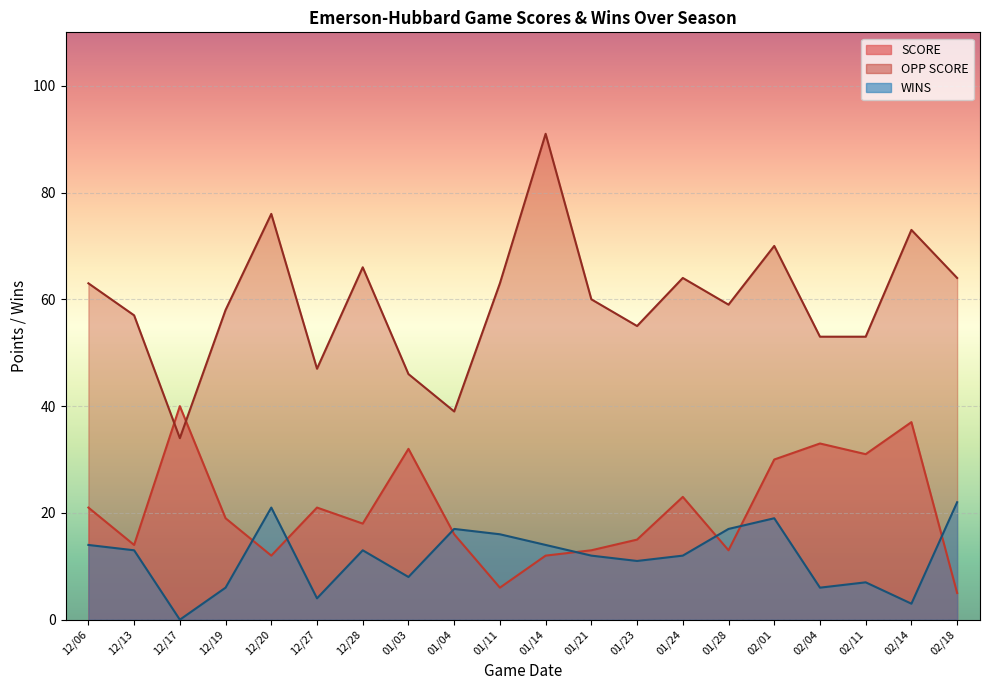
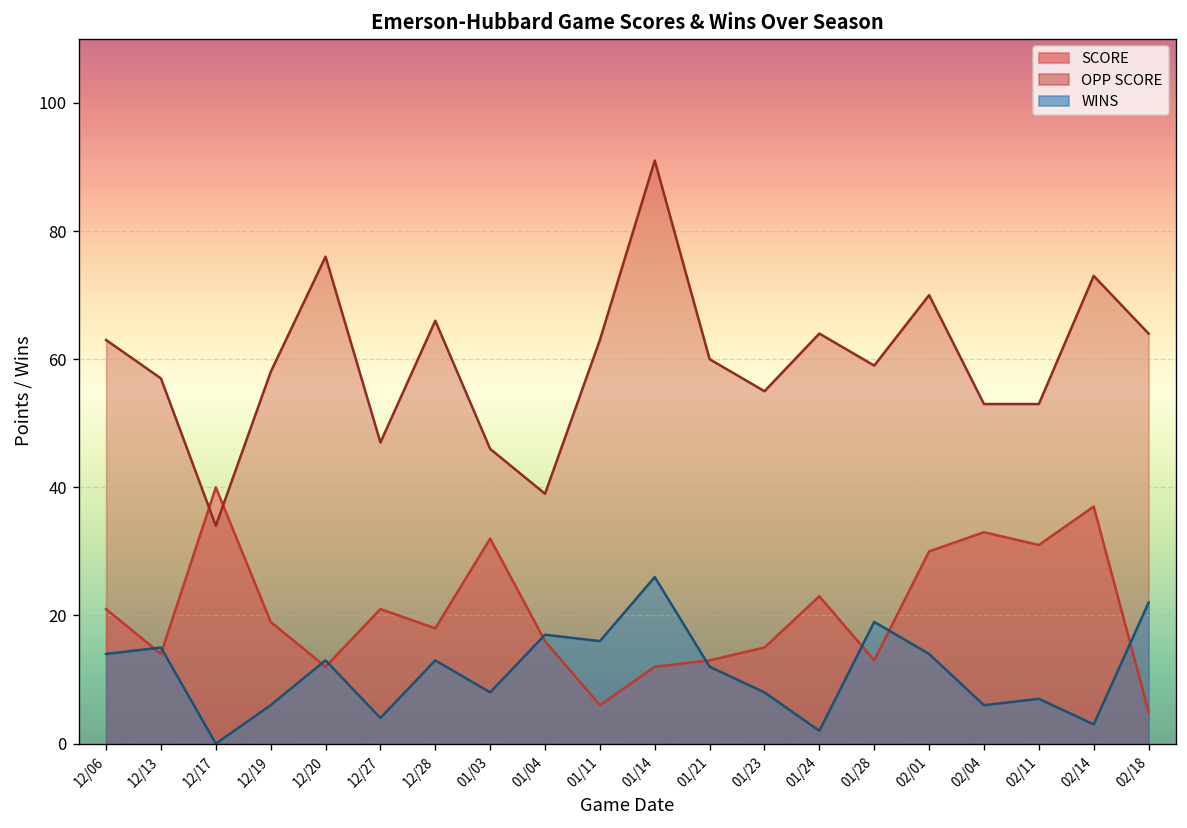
WINS, 12/13: 13 -> 15
WINS, 12/20: 21 -> 13
WINS, 01/14: 14 -> 26
WINS, 01/23: 11 -> 8
WINS, 01/24: 12 -> 2
WINS, 01/28: 17 -> 19
WINS, 02/01: 19 -> 14
